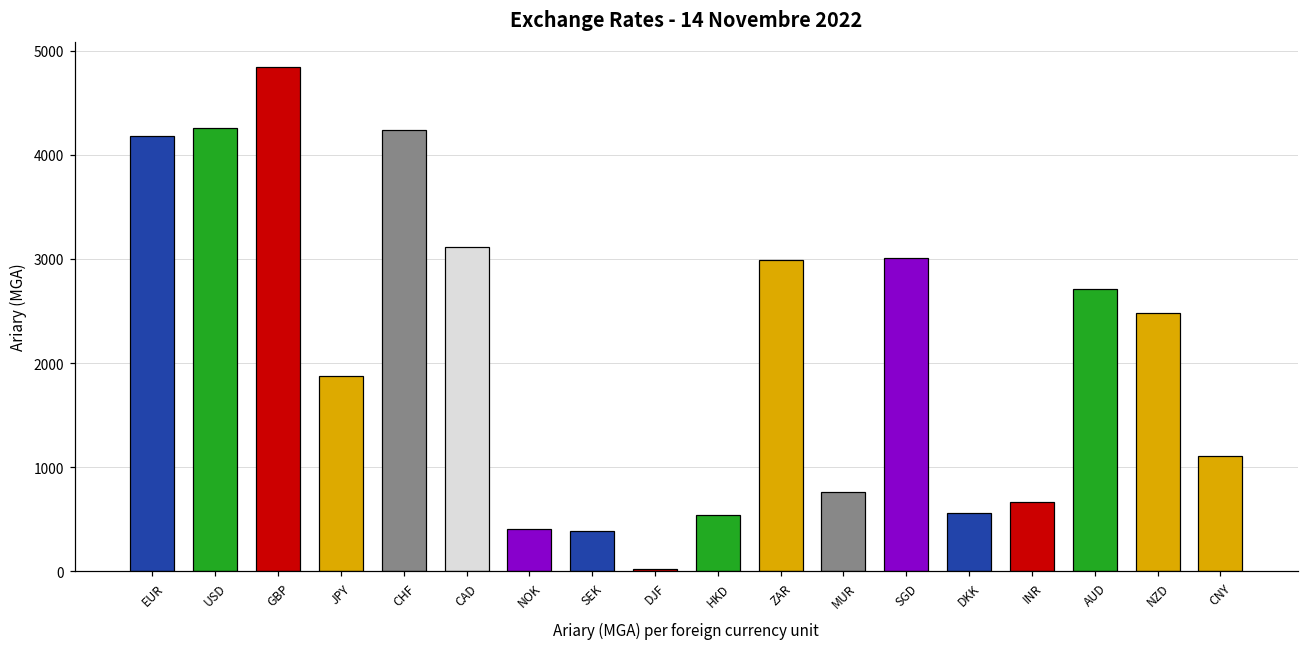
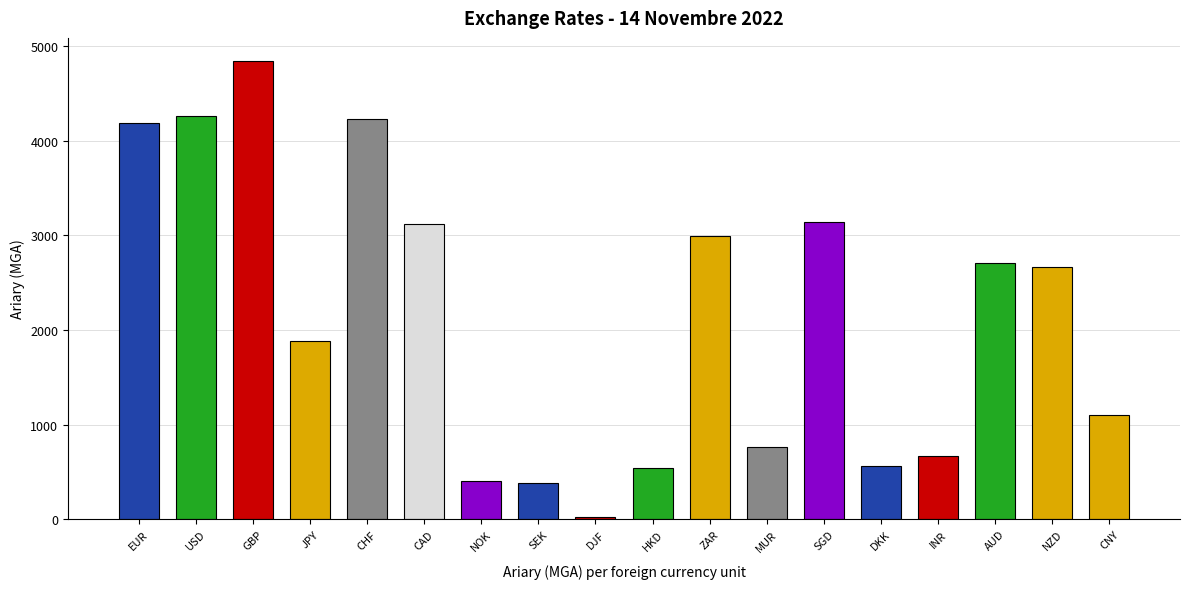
SGD: 3000 -> 3100
NZD: 2500 -> 2700
